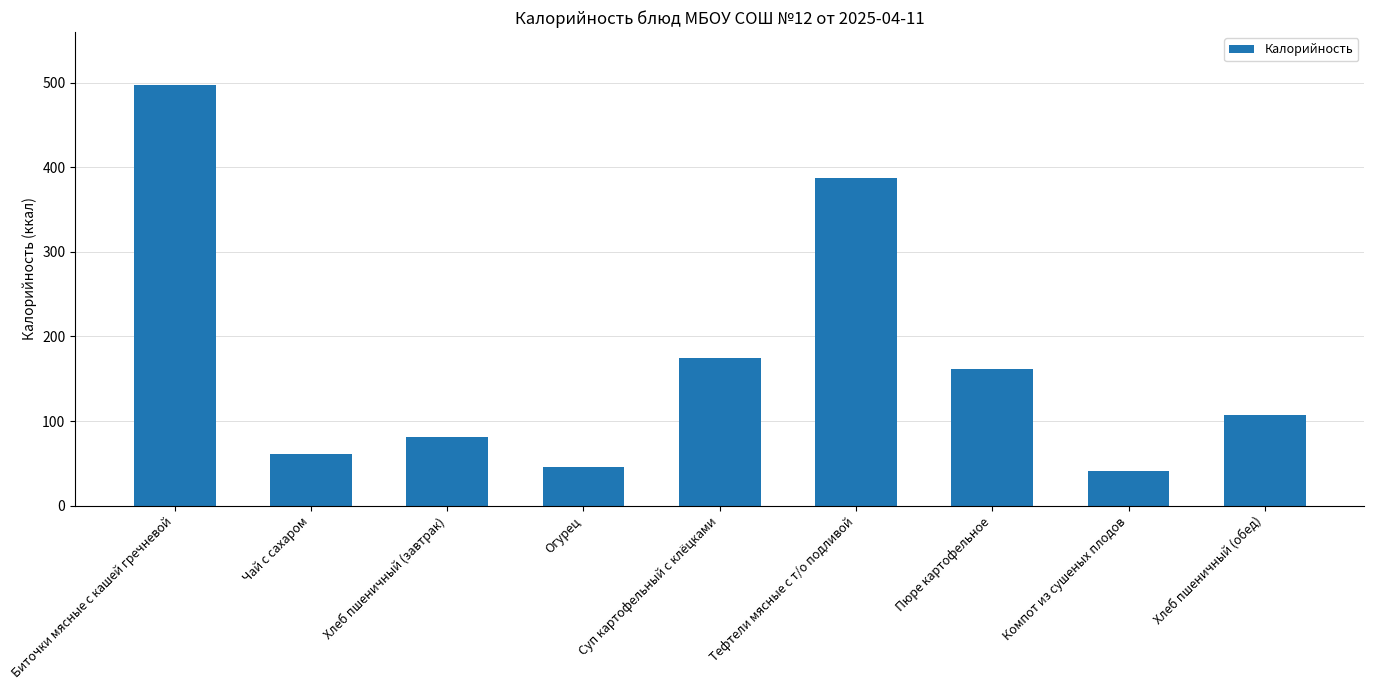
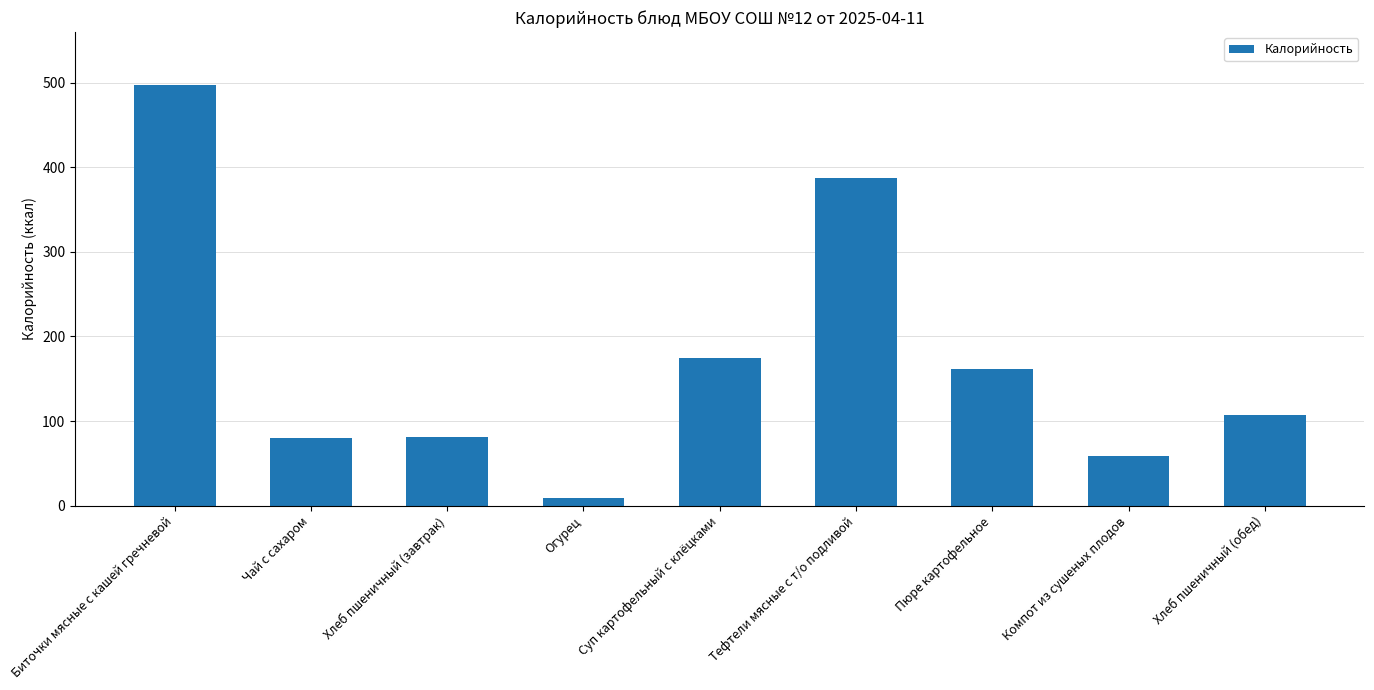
Чай с сахаром: 60 -> 80
Огурец: 50 -> 10
Компот из сушеных плодов: 40 -> 60
